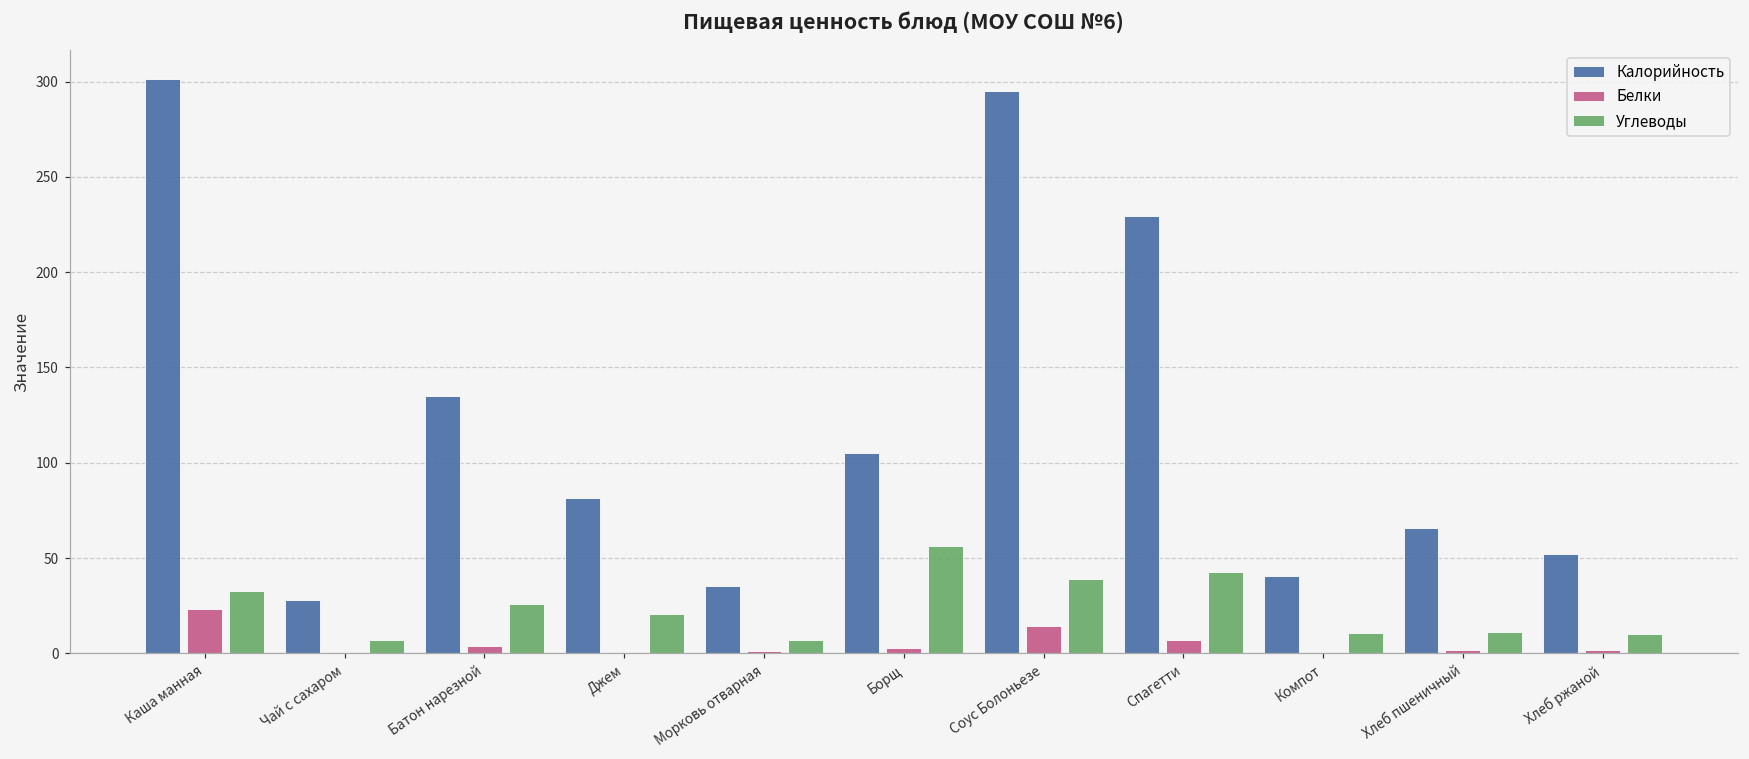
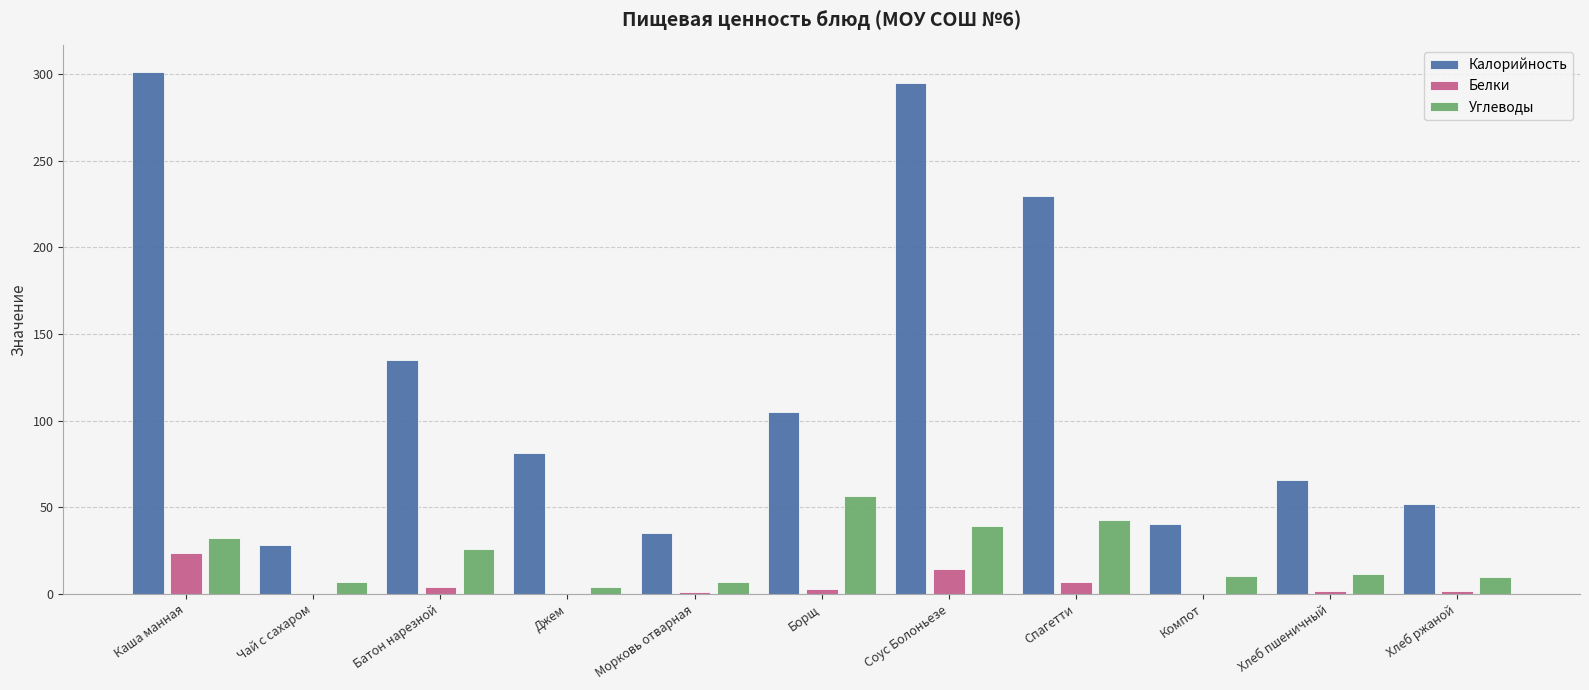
Углеводы, Джем: 20 -> 4
